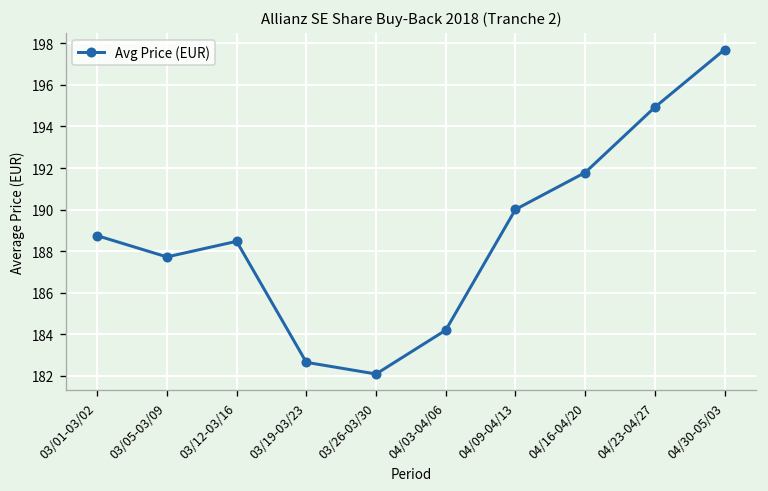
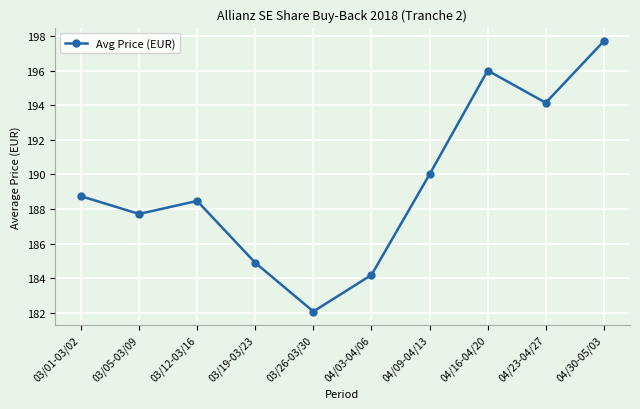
03/19-03/23: 182.6 -> 184.9
04/16-04/20: 191.8 -> 196.0
04/23-04/27: 194.9 -> 194.1
